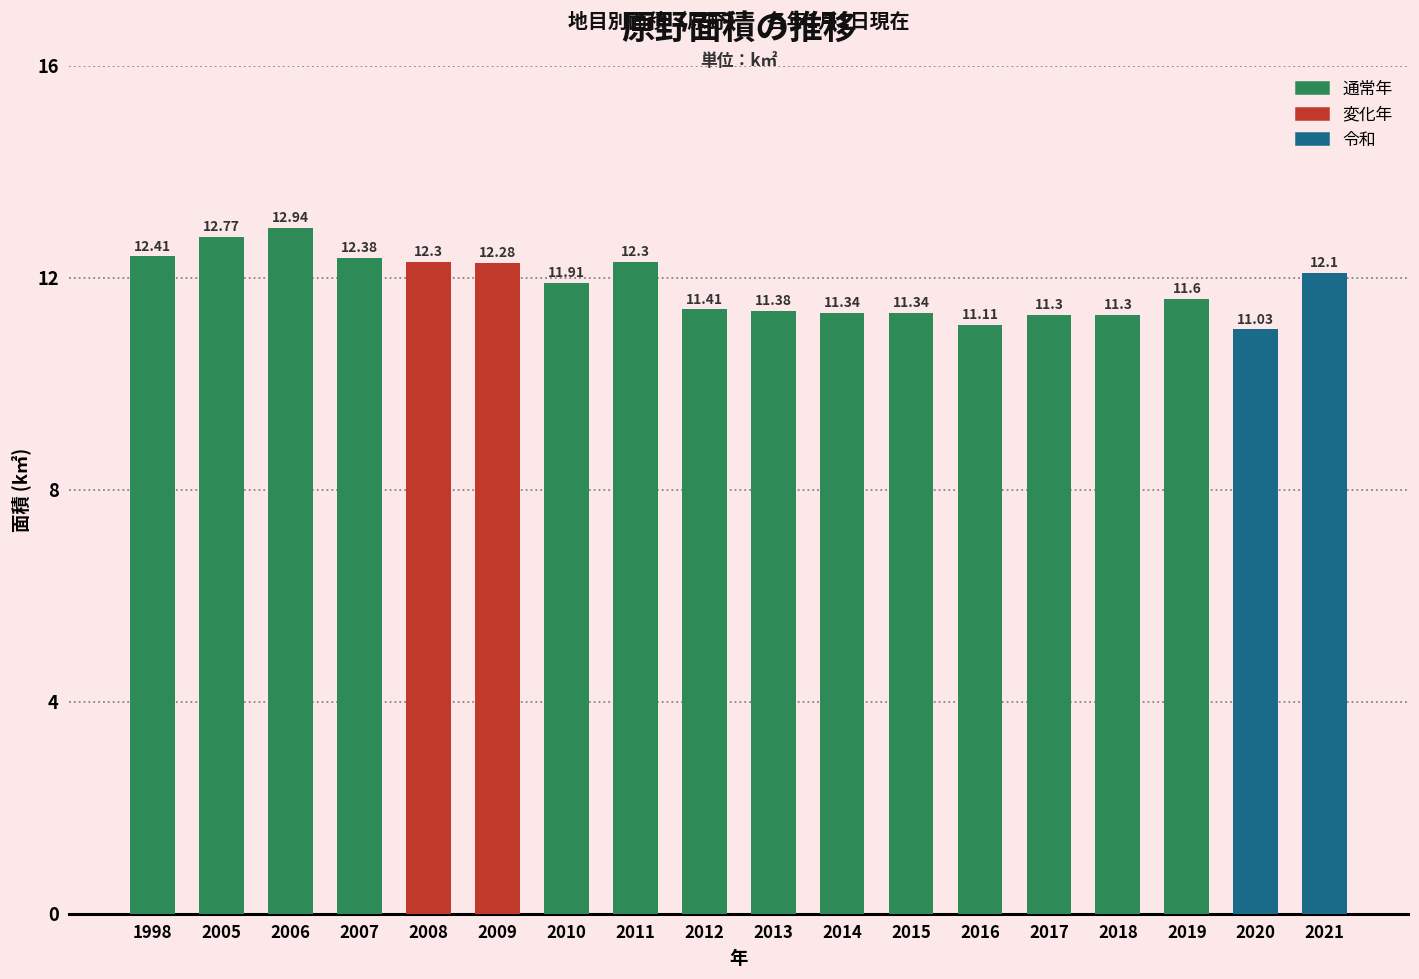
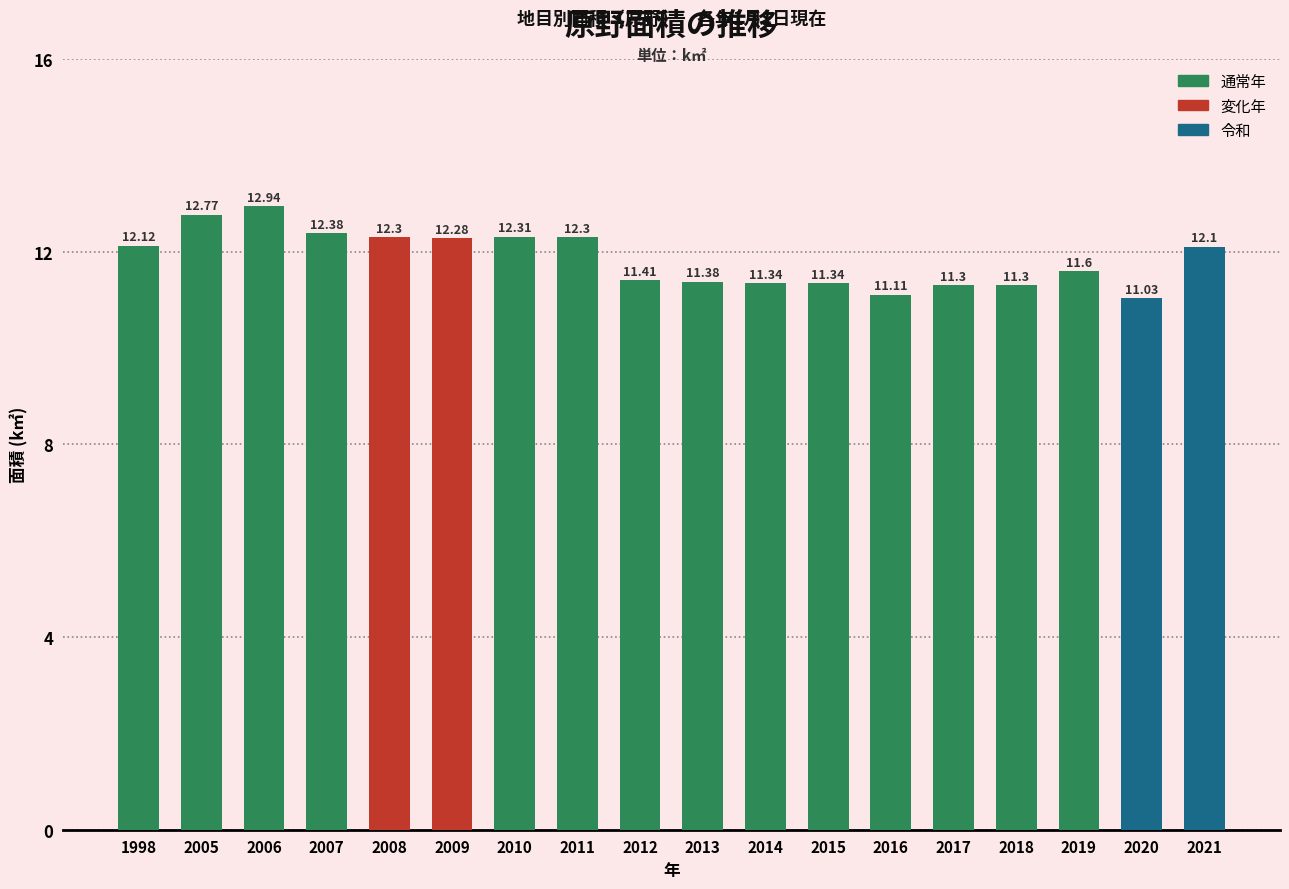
1998: 12.41 -> 12.12
2010: 11.91 -> 12.31
